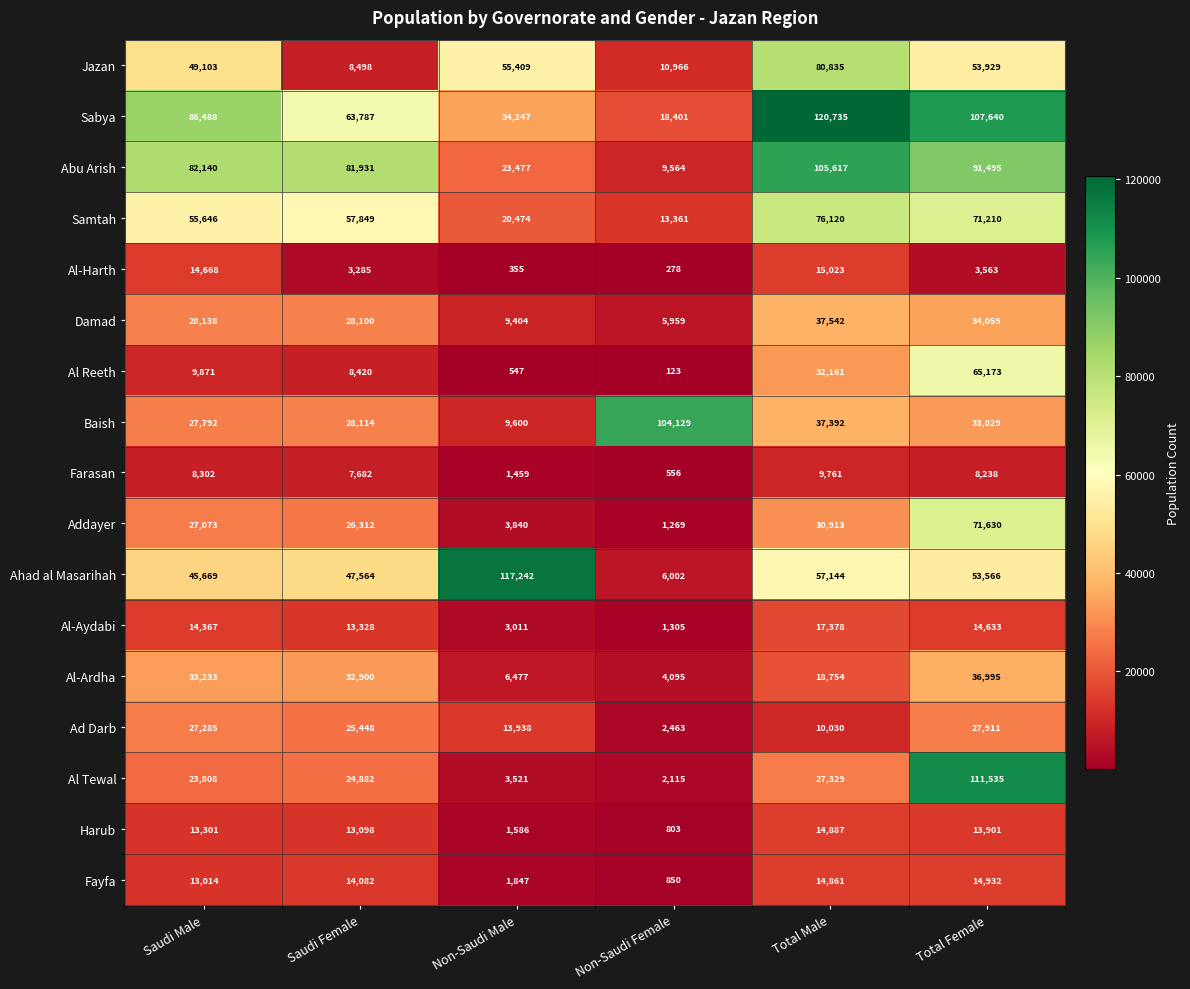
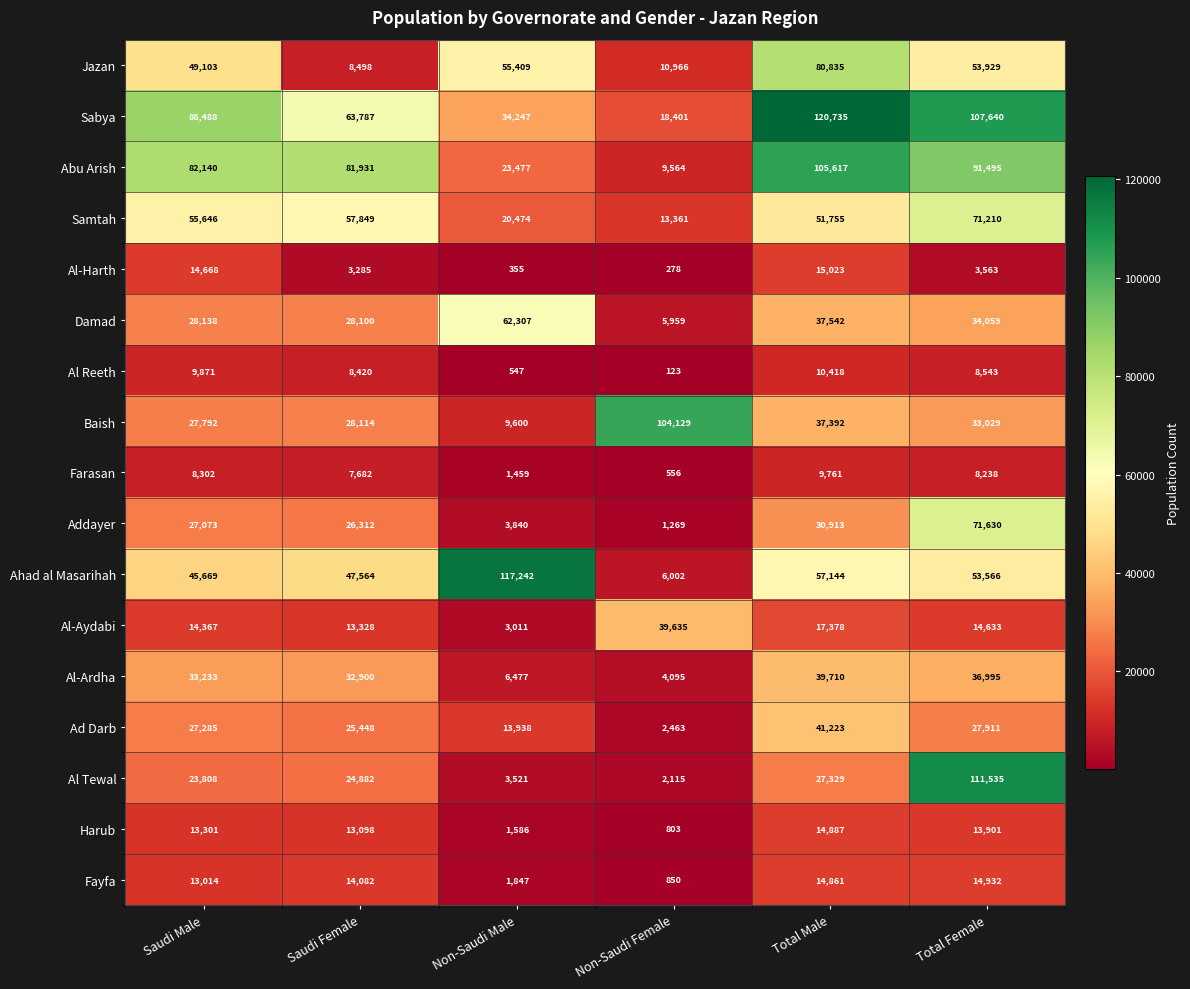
Samtah, Total Male: 76,120 -> 51,755
Damad, Non-Saudi Male: 9,404 -> 62,307
Al Reeth, Total Male: 32,161 -> 10,418
Al Reeth, Total Female: 65,173 -> 8,543
Al-Aydabi, Non-Saudi Female: 1,305 -> 39,635
Al-Ardha, Total Male: 18,754 -> 39,710
Ad Darb, Total Male: 10,030 -> 41,223
